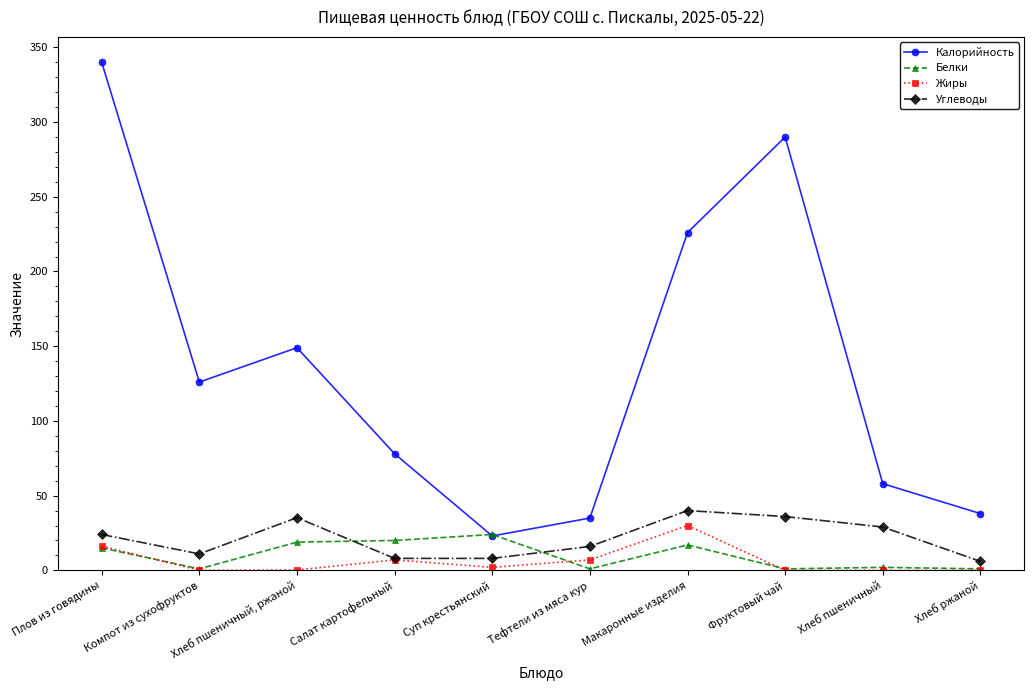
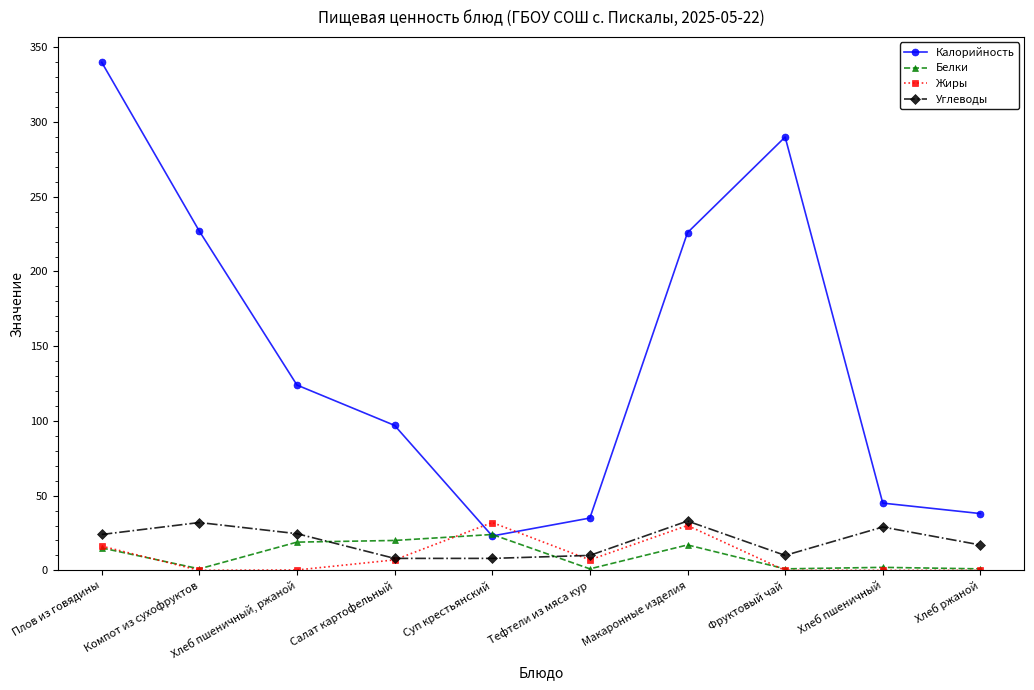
Калорийность, Компот из сухофруктов: 126 -> 227
Углеводы, Компот из сухофруктов: 11 -> 32
Калорийность, Хлеб пшеничный, ржаной: 149 -> 124
Углеводы, Хлеб пшеничный, ржаной: 35 -> 25
Калорийность, Салат картофельный: 78 -> 97
Жиры, Суп крестьянский: 2 -> 32
Углеводы, Тефтели из мяса кур: 16 -> 10
Углеводы, Макаронные изделия: 40 -> 33
Углеводы, Фруктовый чай: 36 -> 10
Калорийность, Хлеб пшеничный: 58 -> 45
Углеводы, Хлеб ржаной: 6 -> 17
